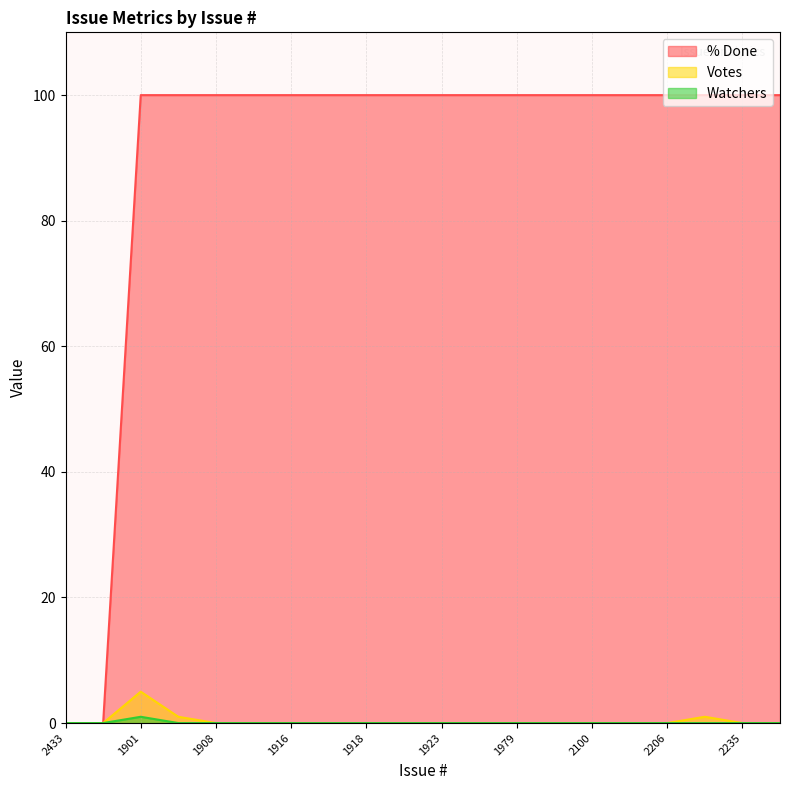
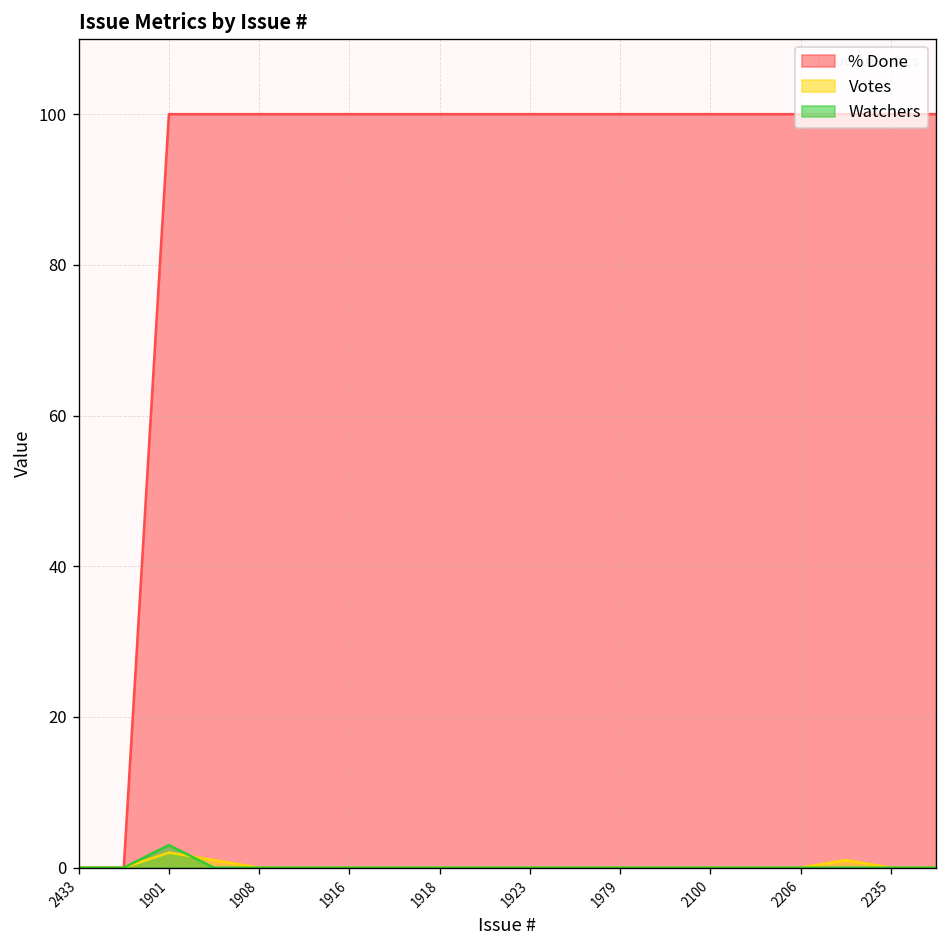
Votes, 1901: 5 -> 2
Watchers, 1901: 1 -> 3
